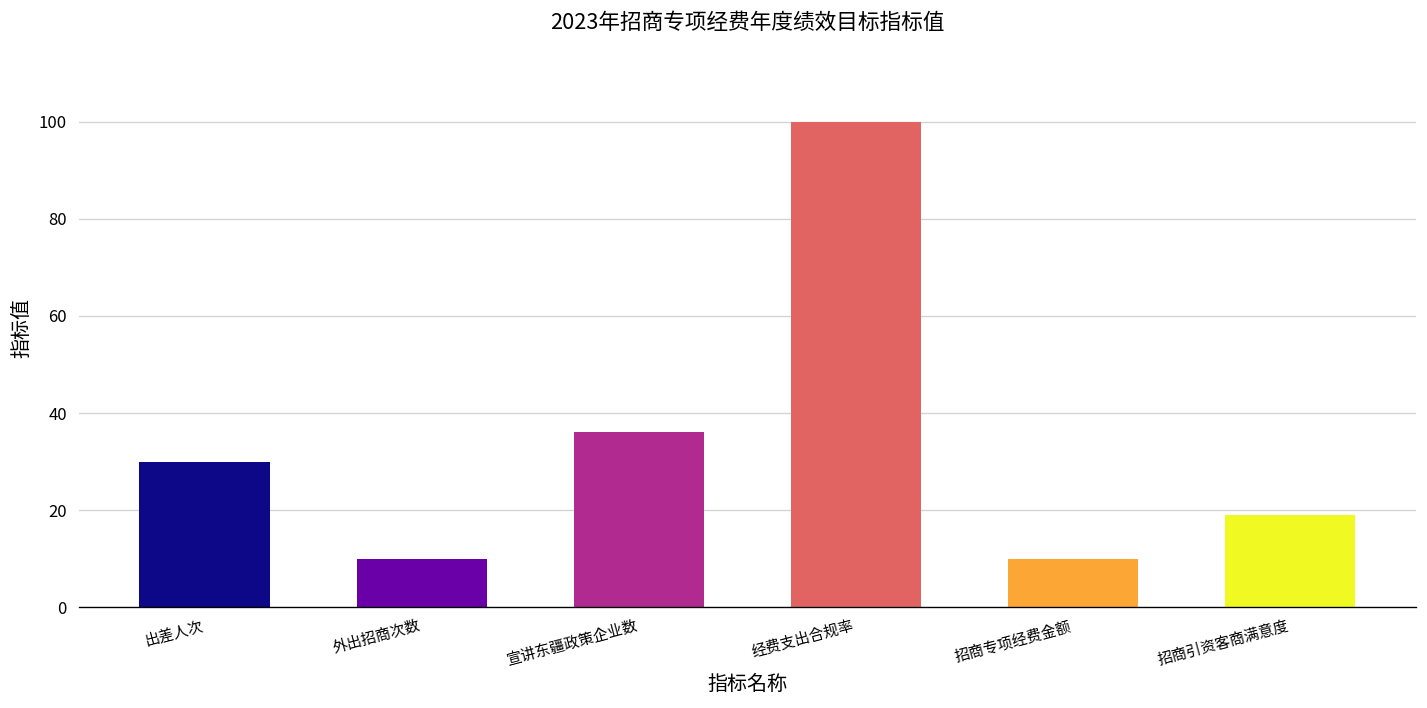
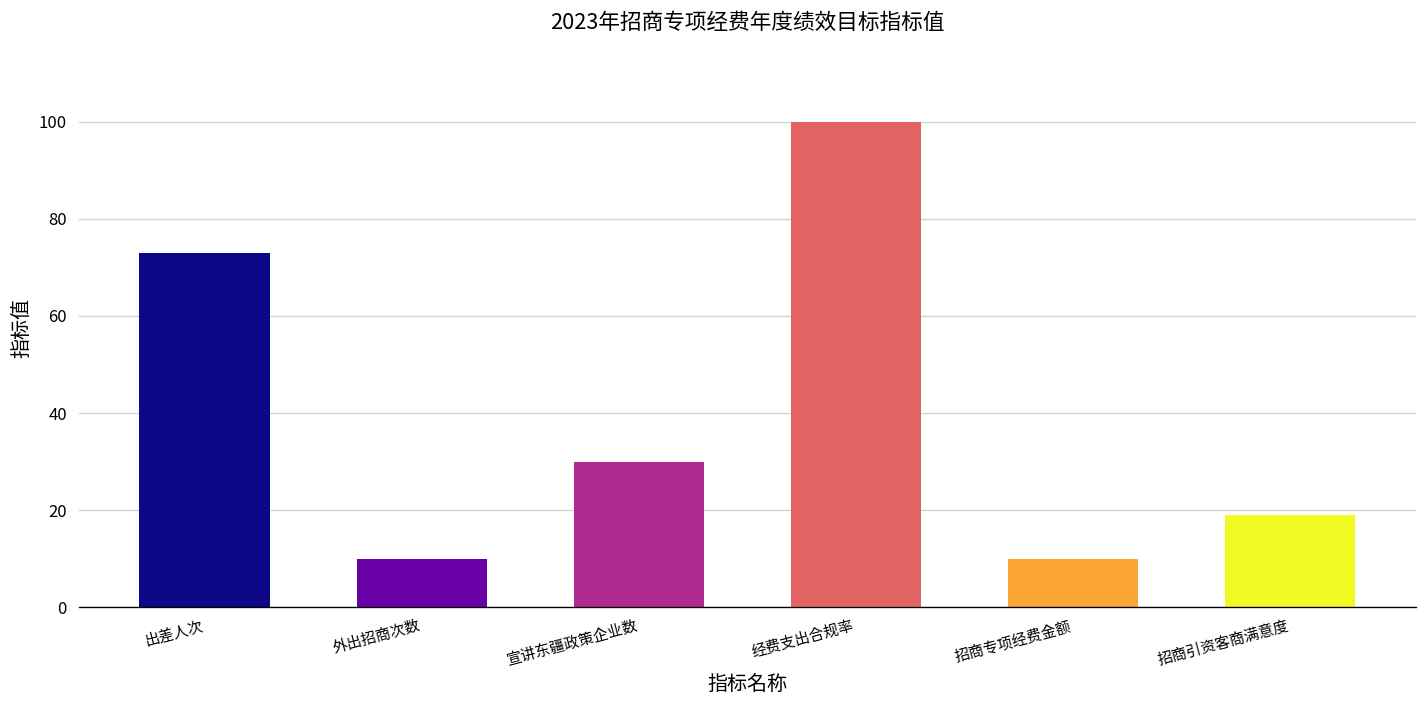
出差人次: 30 -> 73
宣讲东疆政策企业数: 36 -> 30
